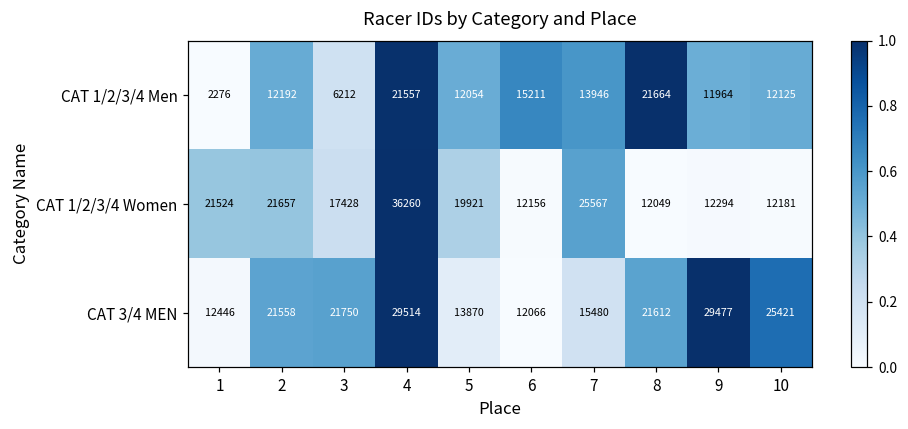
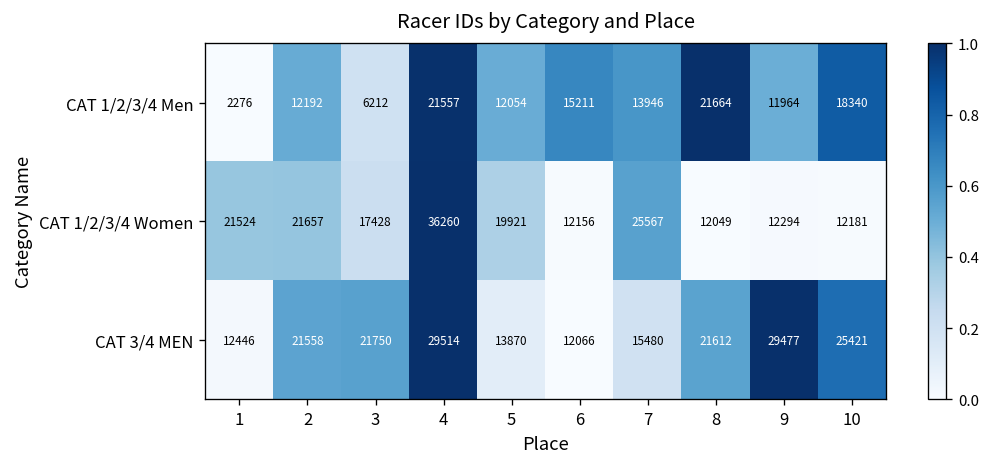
CAT 1/2/3/4 Men, 10: 12125 -> 18340
